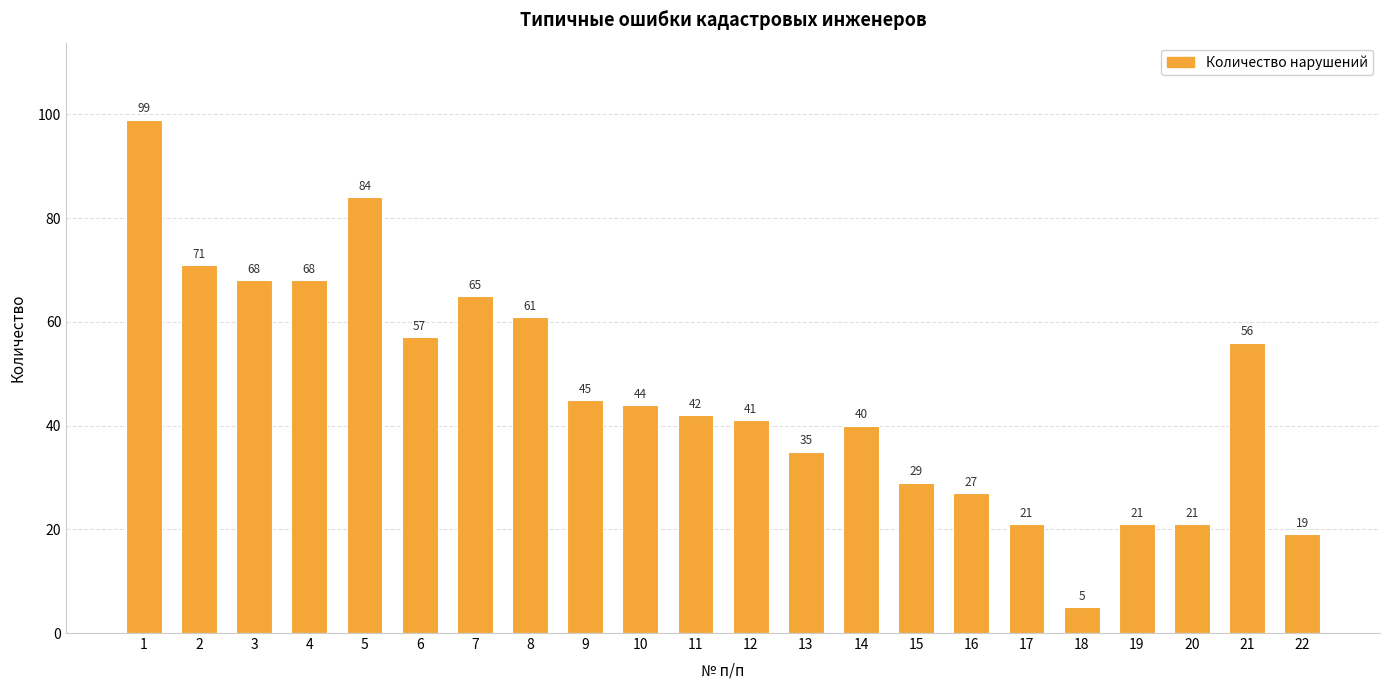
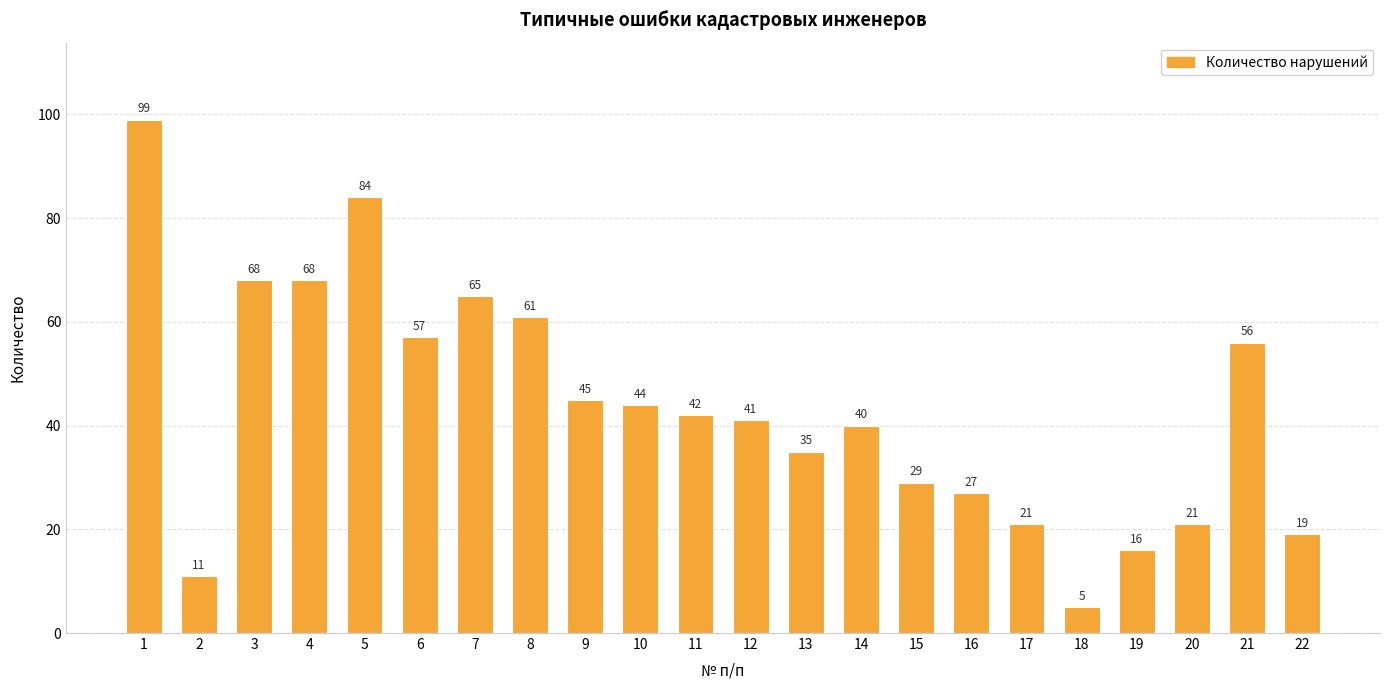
2: 71 -> 11
19: 21 -> 16
